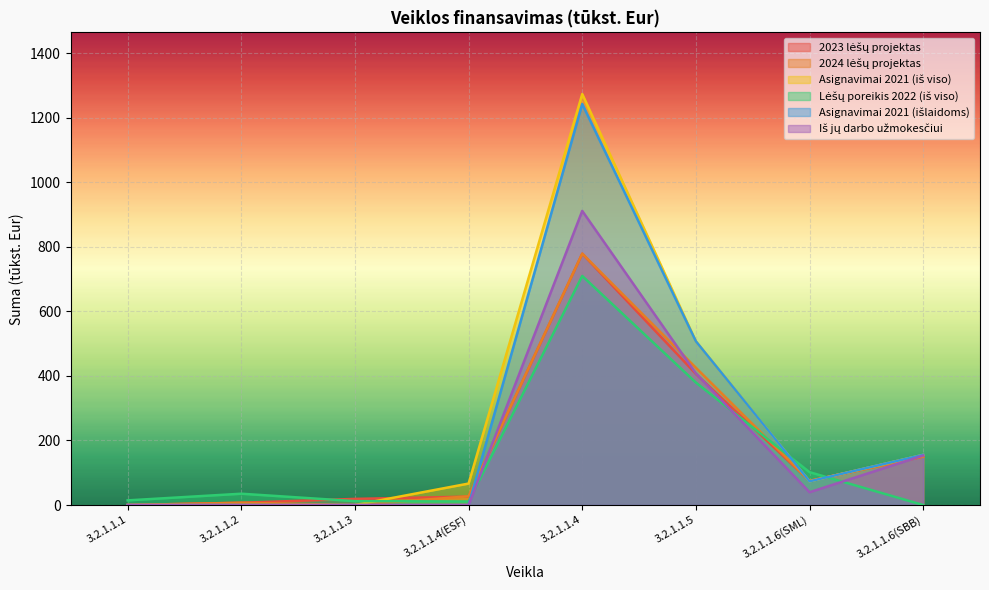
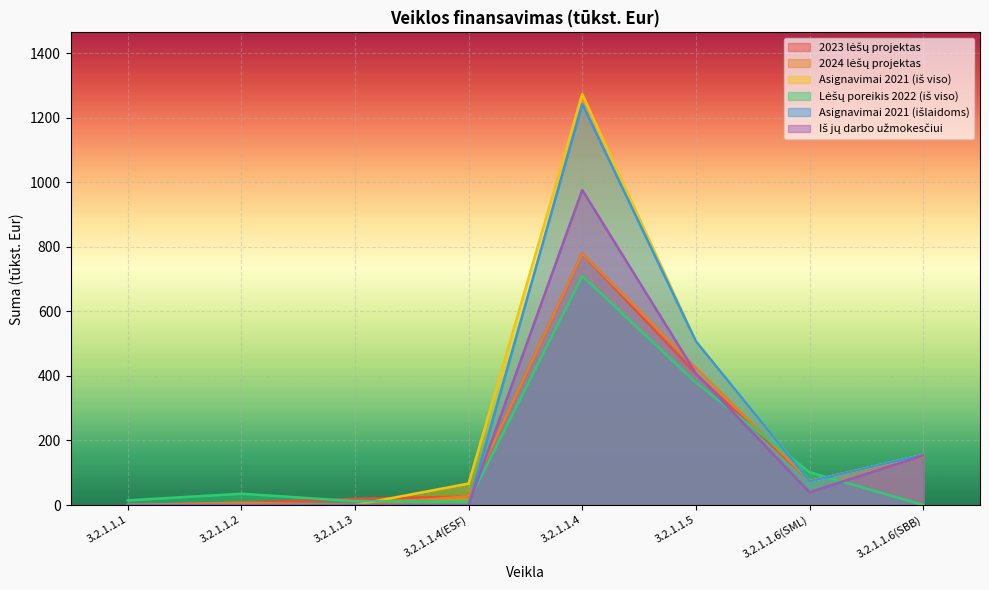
Iš jų darbo užmokesčiui, 3.2.1.1.4: 910 -> 980
